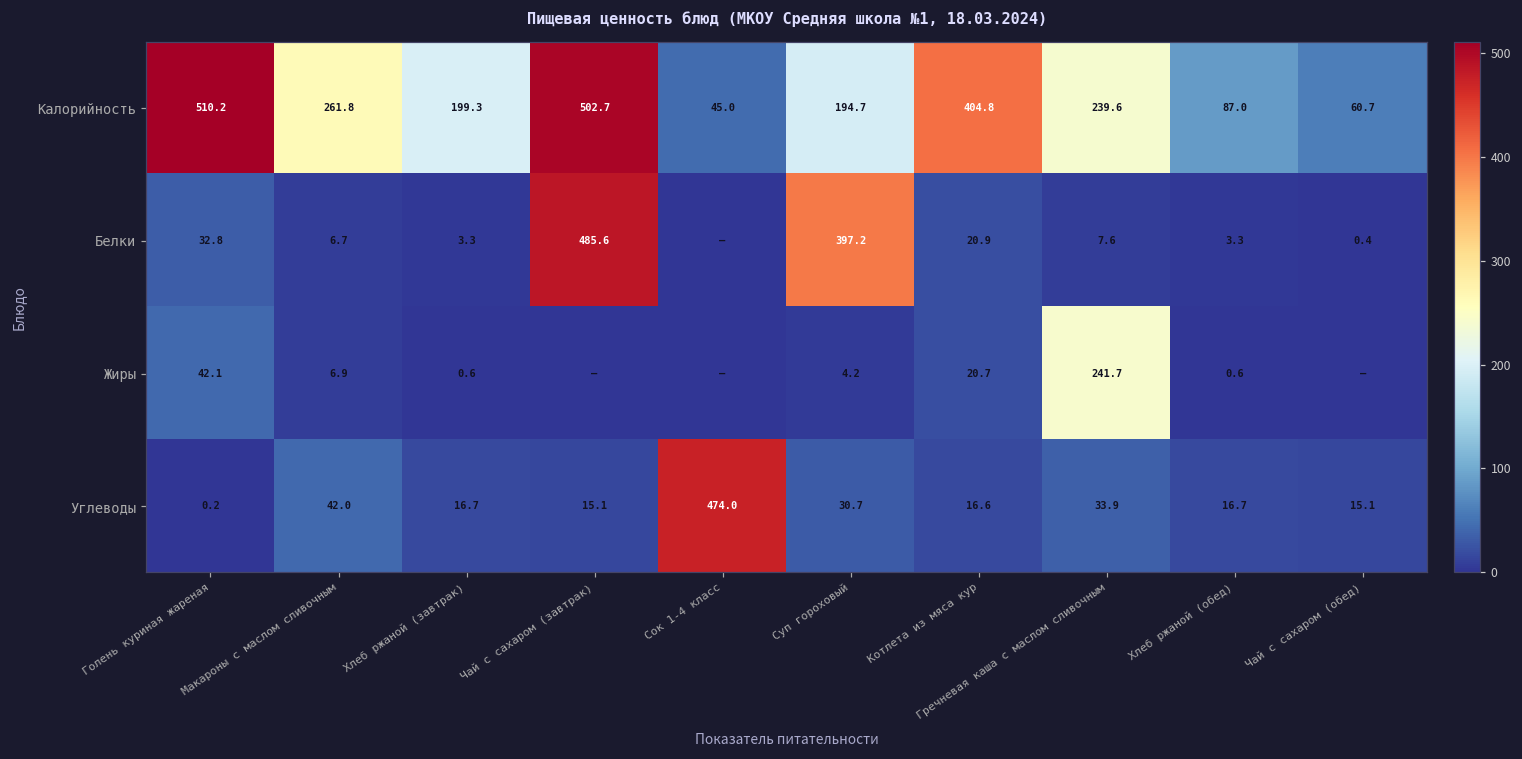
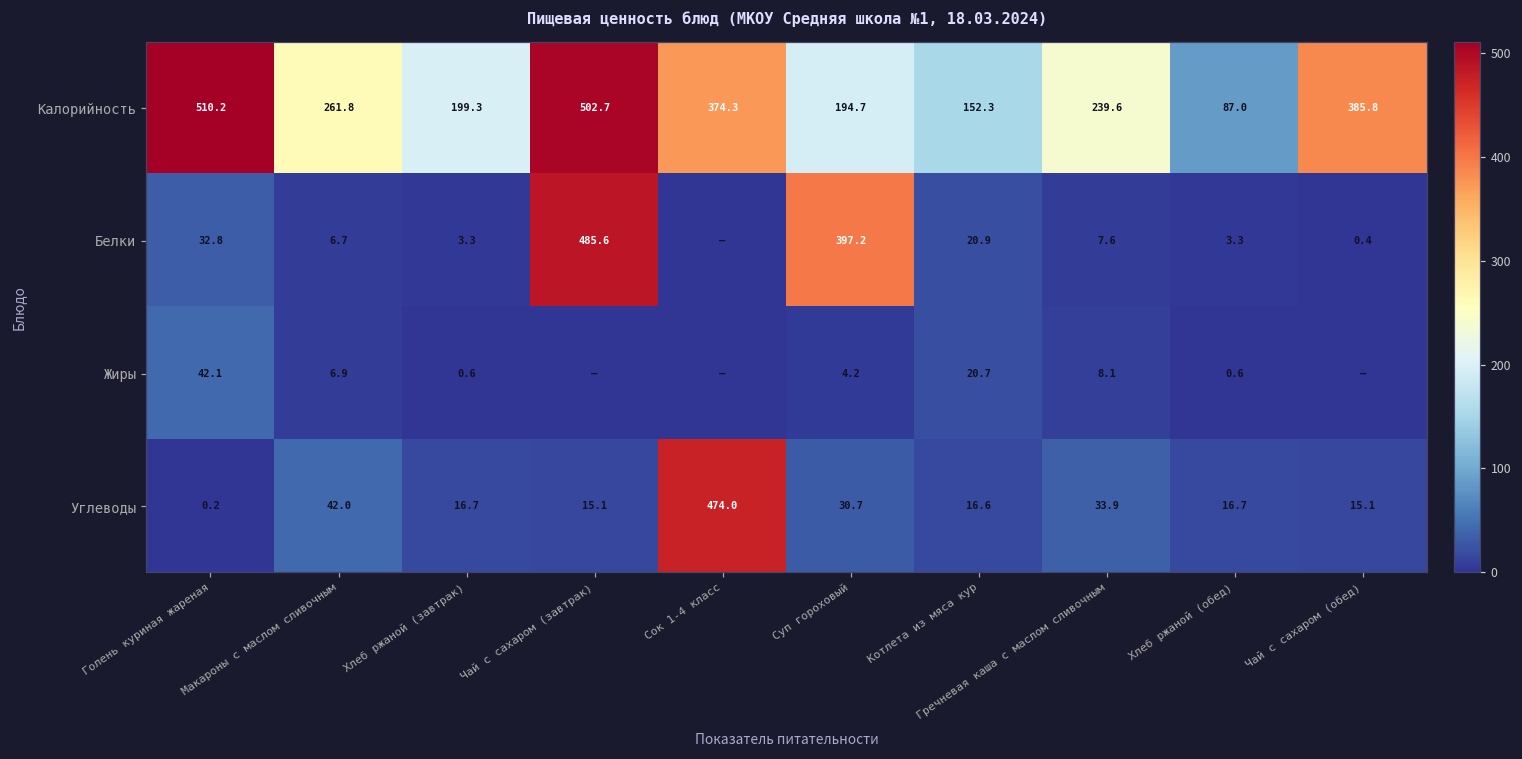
Калорийность, Сок 1-4 класс: 45.0 -> 374.3
Калорийность, Котлета из мяса кур: 404.8 -> 152.3
Калорийность, Чай с сахаром (обед): 60.7 -> 385.8
Жиры, Гречневая каша с маслом сливочным: 241.7 -> 8.1
